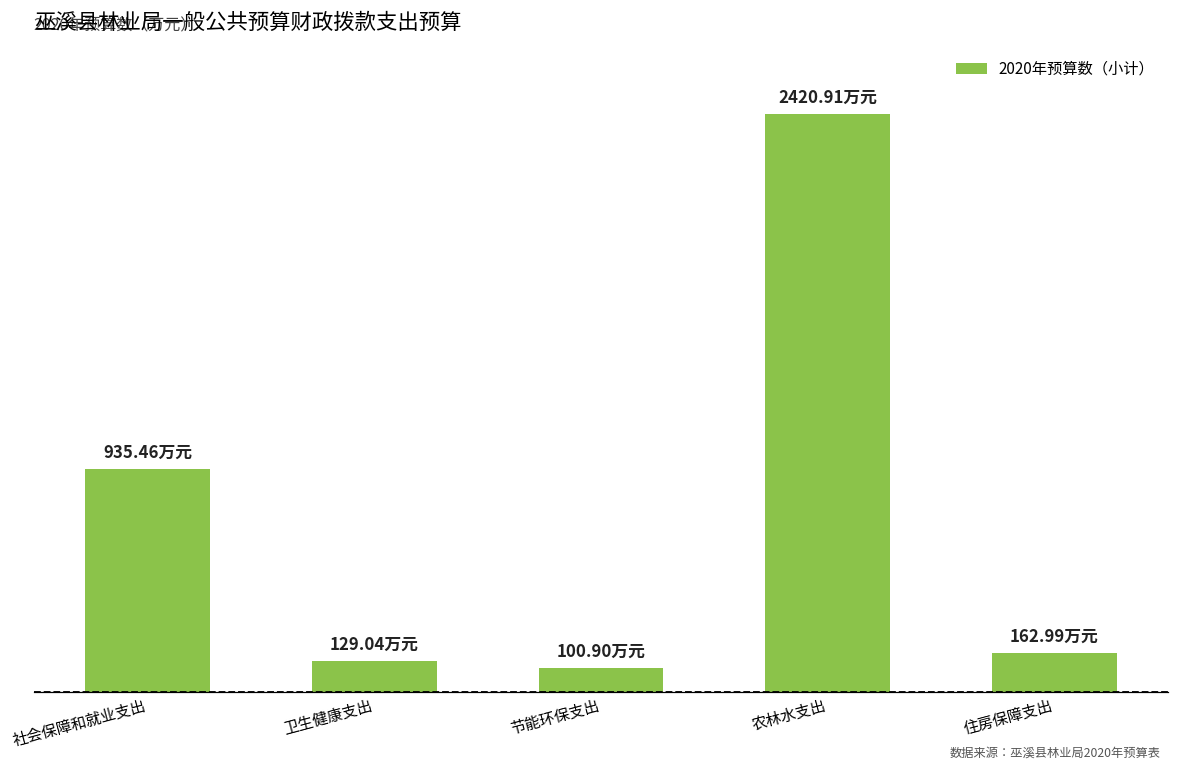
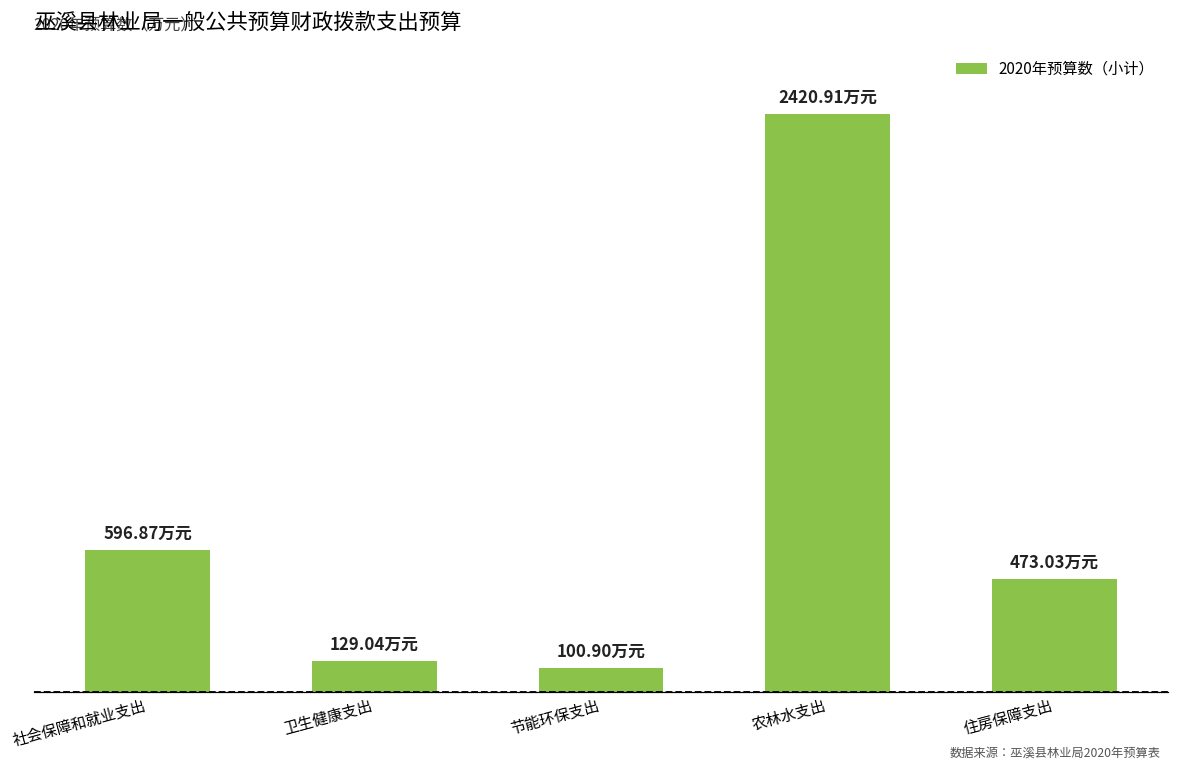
社会保障和就业支出: 935.46 -> 596.87
住房保障支出: 162.99 -> 473.03
